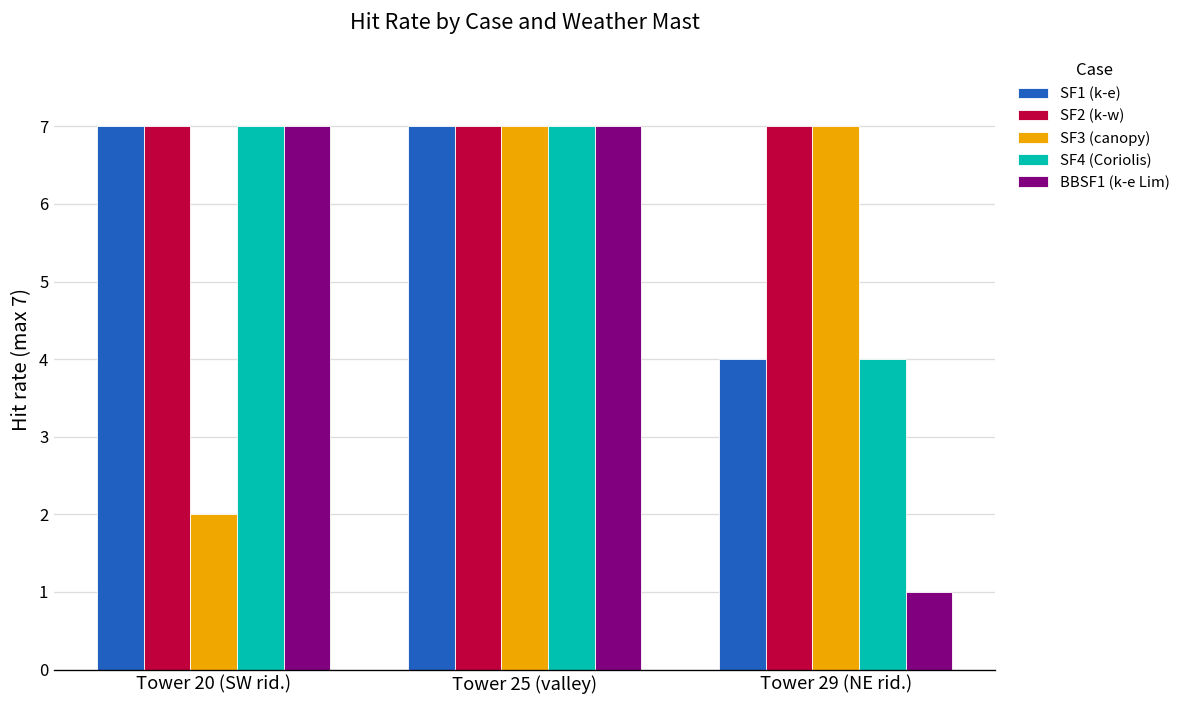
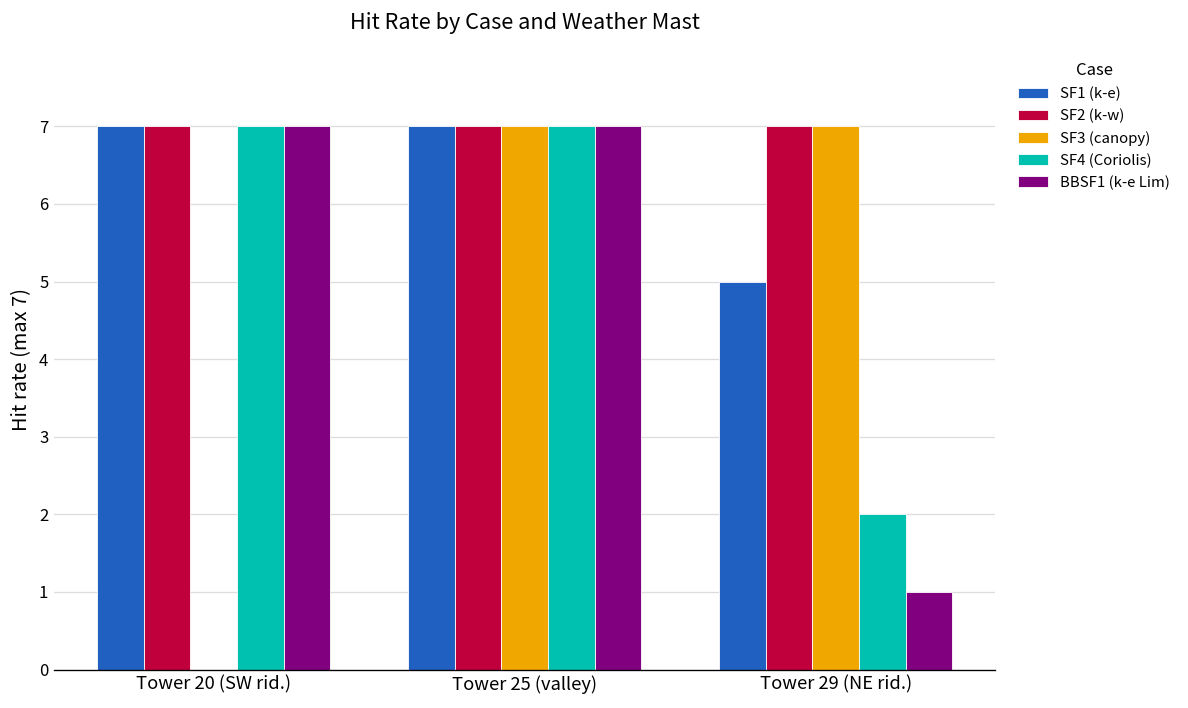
SF3 (canopy), Tower 20 (SW rid.): 2 -> 0
SF1 (k-e), Tower 29 (NE rid.): 4 -> 5
SF4 (Coriolis), Tower 29 (NE rid.): 4 -> 2
